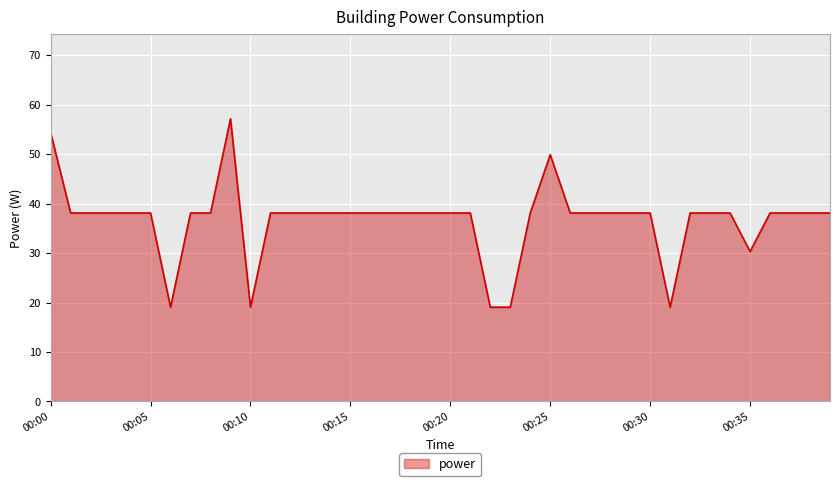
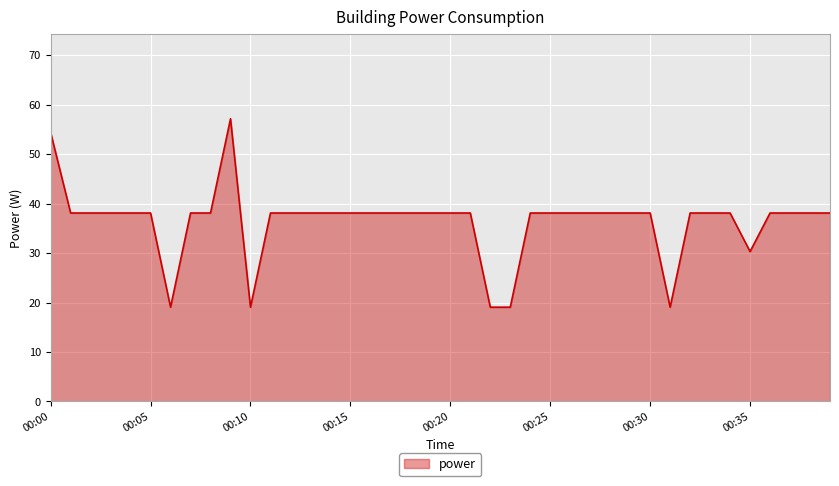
00:25: 50 -> 38
